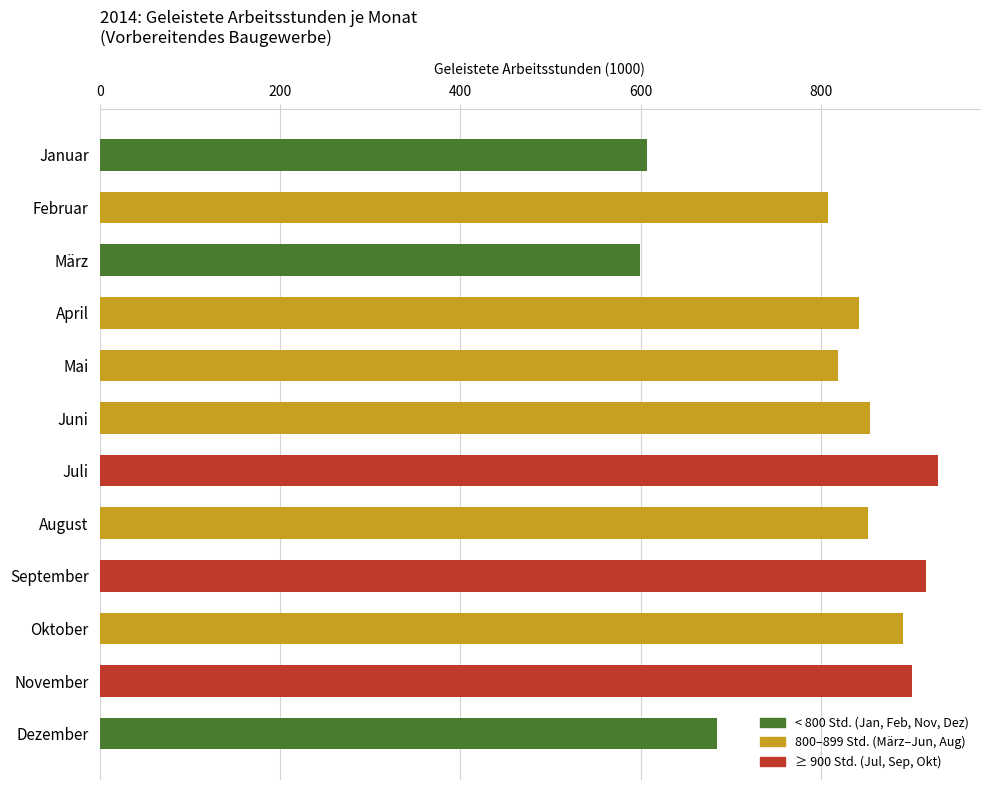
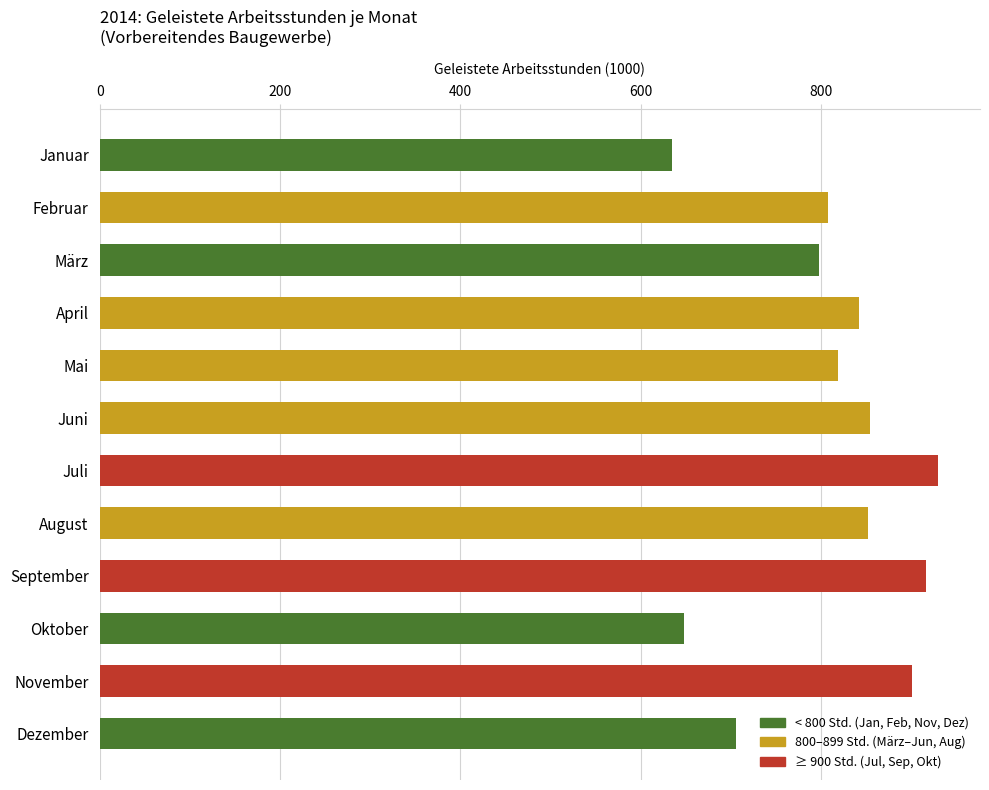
Januar: 610 -> 640
März: 600 -> 800
Oktober: 890 -> 650
Dezember: 690 -> 710
